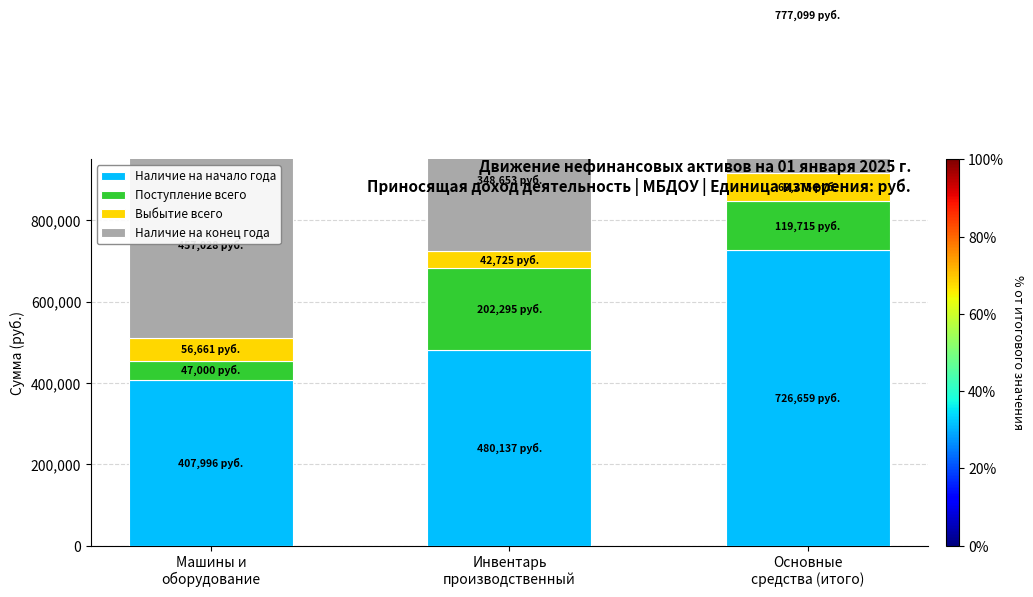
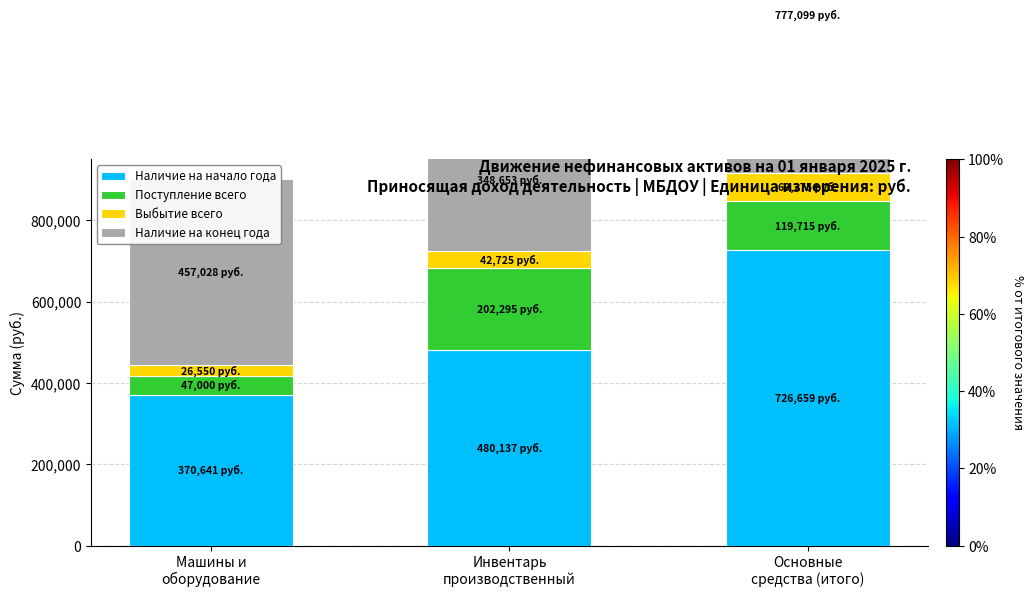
Наличие на начало года, Машины и оборудование: 407,996 -> 370,641
Выбытие всего, Машины и оборудование: 56,661 -> 26,550
